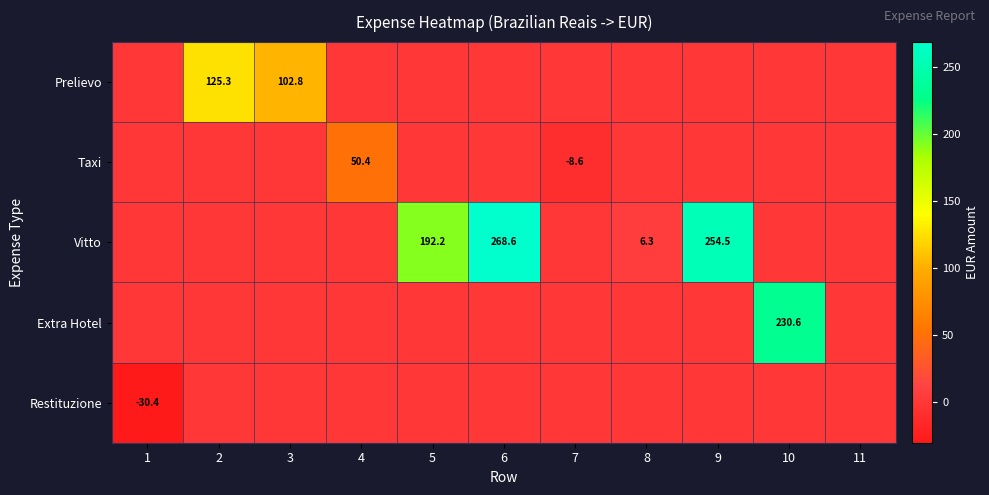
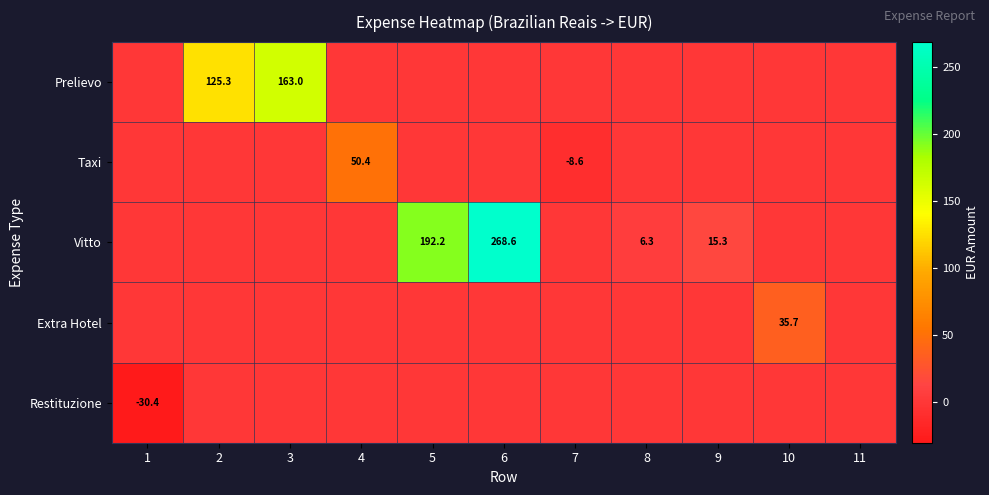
Prelievo, 3: 102.8 -> 163.0
Vitto, 9: 254.5 -> 15.3
Extra Hotel, 10: 230.6 -> 35.7
